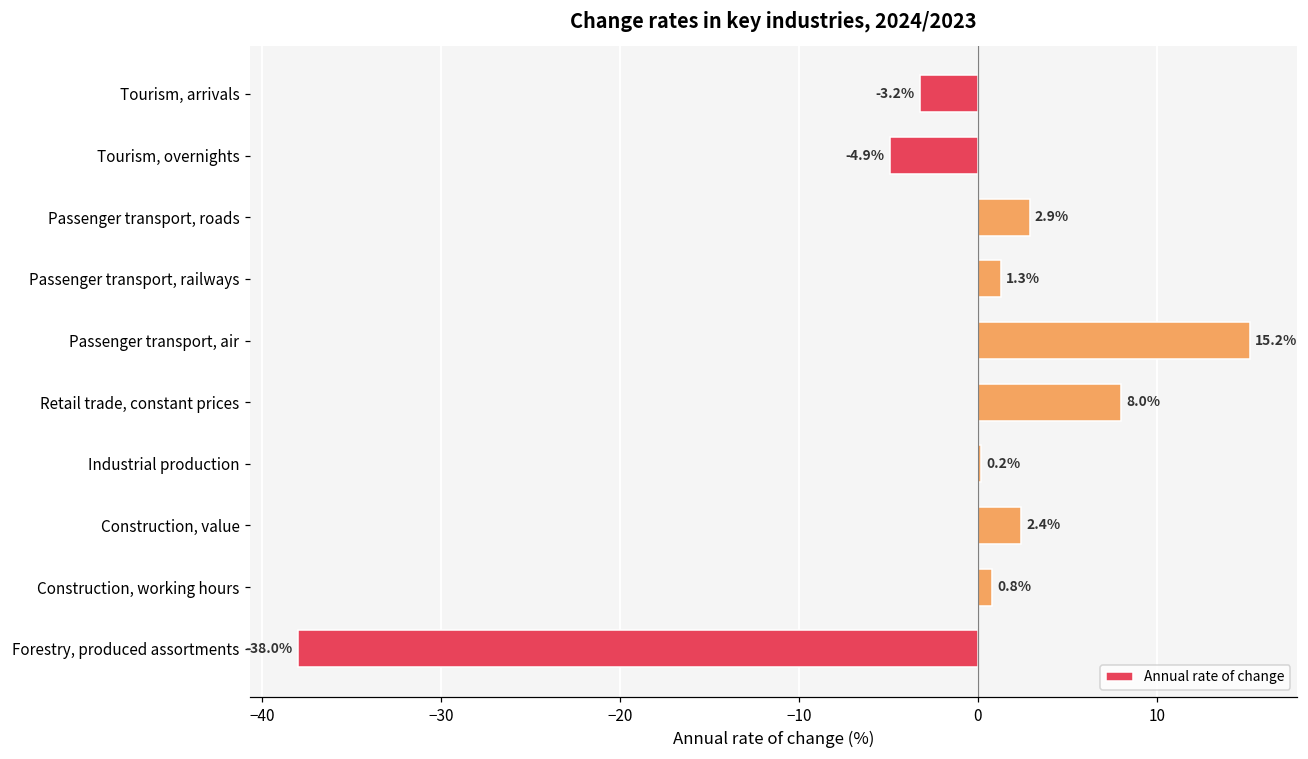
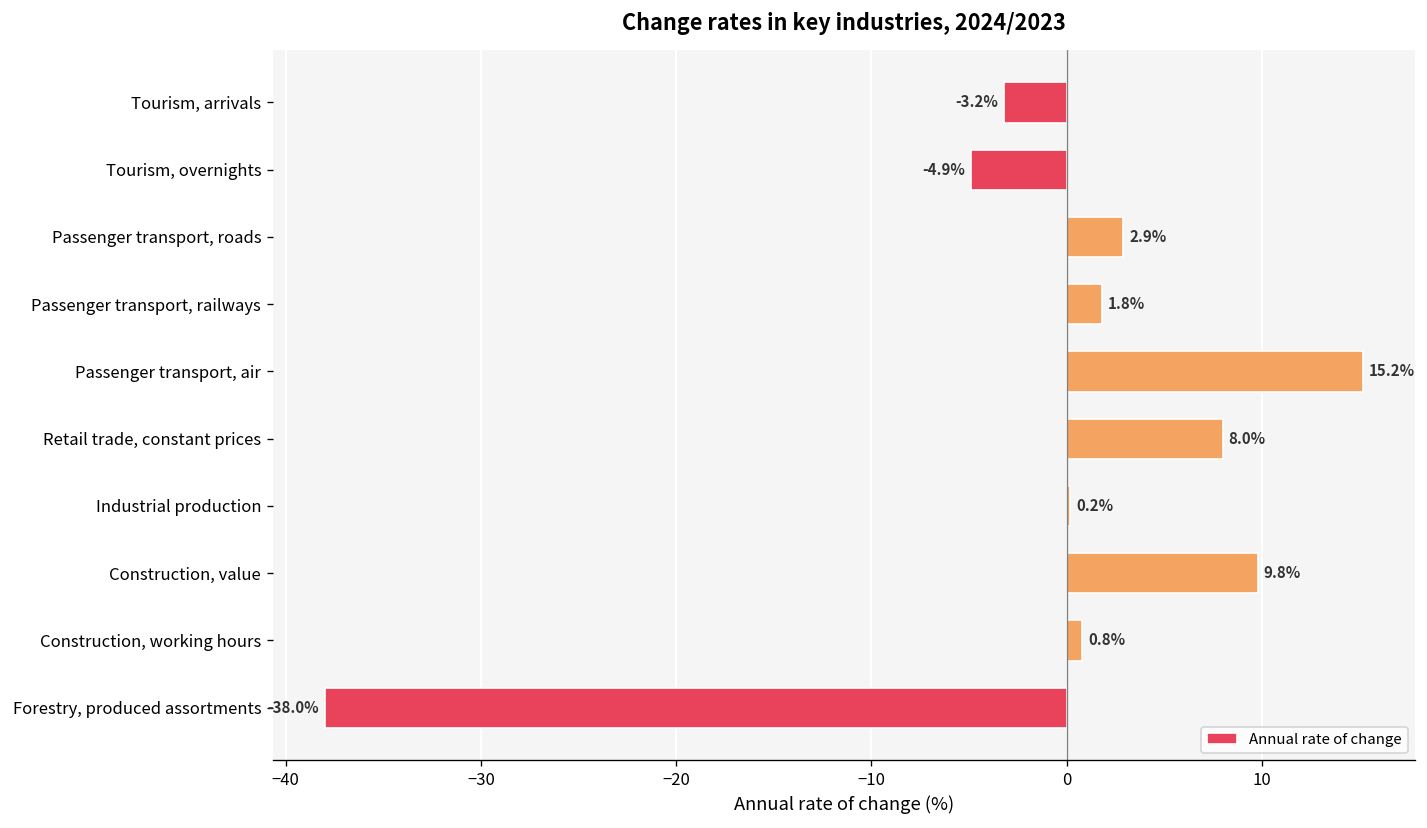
Passenger transport, railways: 1.3% -> 1.8%
Construction, value: 2.4% -> 9.8%
